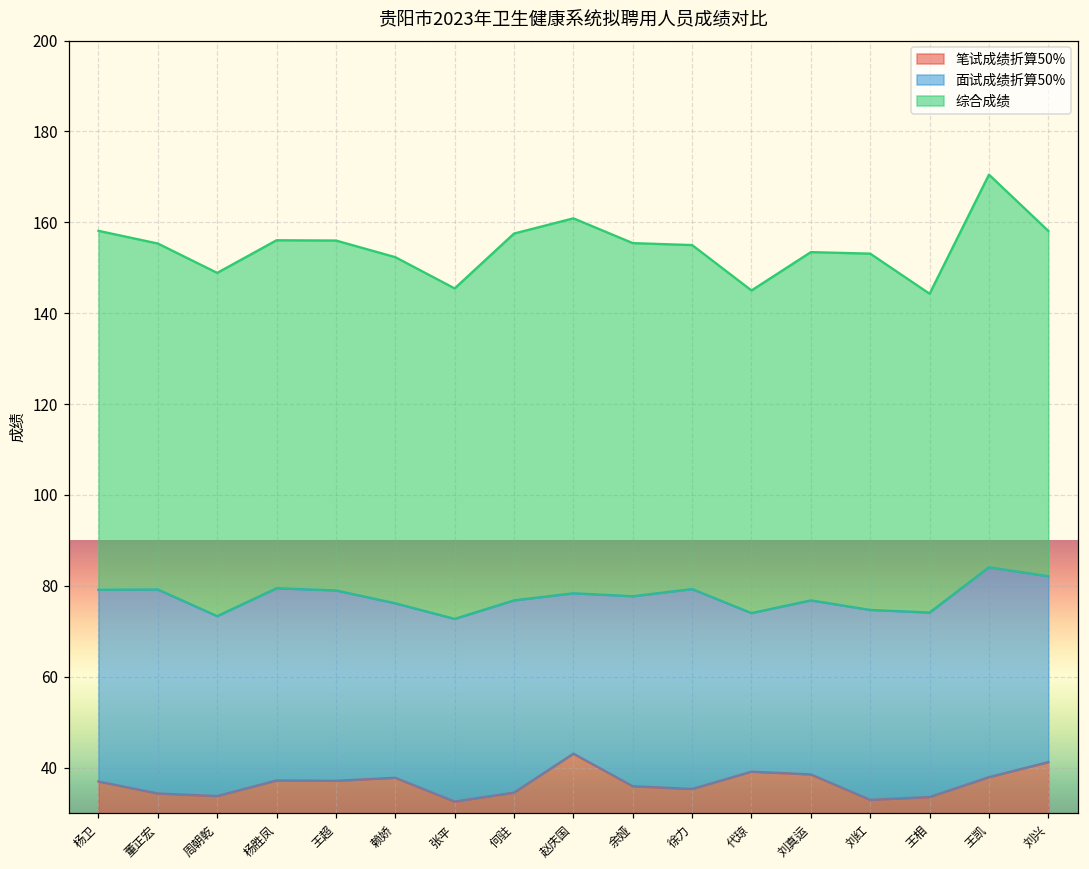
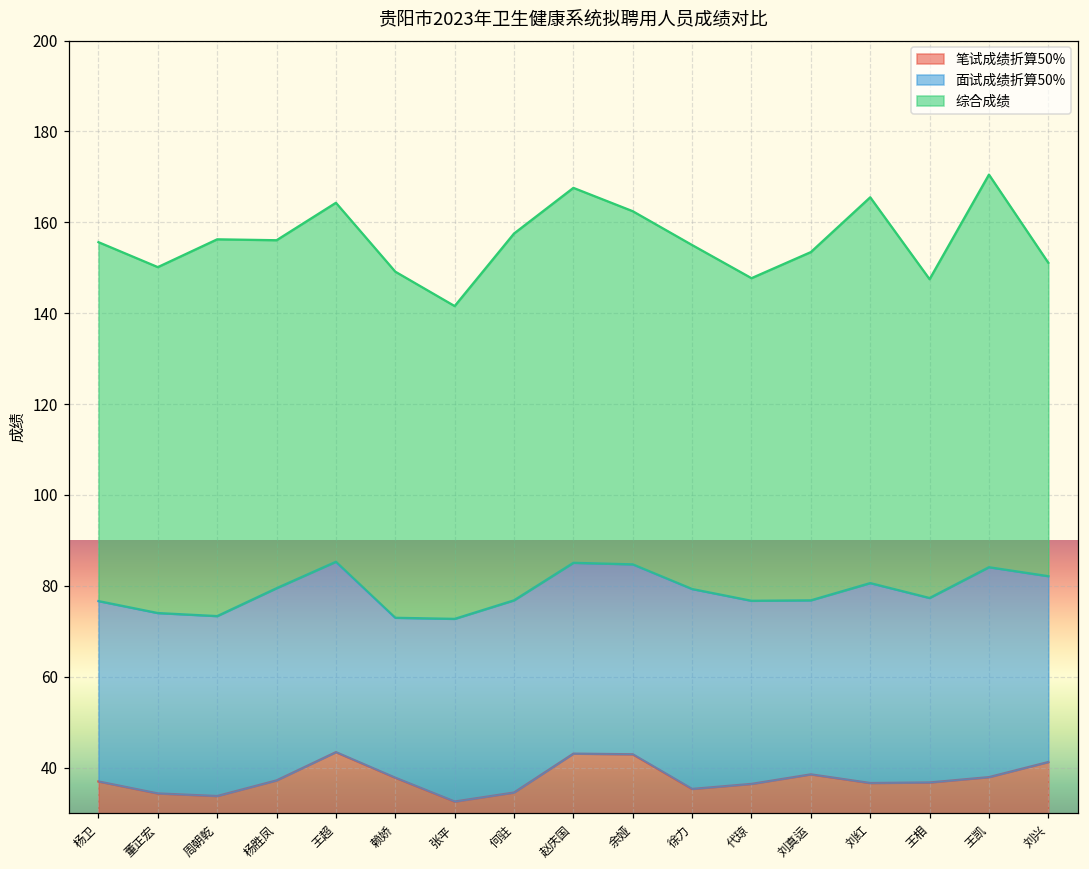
面试成绩折算50%, 杨卫: 42 -> 40
面试成绩折算50%, 董正宏: 45 -> 40
综合成绩, 周朝乾: 76 -> 83
笔试成绩折算50%, 王超: 37 -> 43
综合成绩, 王超: 77 -> 79
面试成绩折算50%, 赖娇: 38 -> 35
综合成绩, 张平: 73 -> 69
面试成绩折算50%, 赵庆国: 35 -> 42
笔试成绩折算50%, 余娅: 36 -> 43
笔试成绩折算50%, 代琼: 39 -> 36
面试成绩折算50%, 代琼: 35 -> 40
笔试成绩折算50%, 刘红: 33 -> 37
面试成绩折算50%, 刘红: 42 -> 44
综合成绩, 刘红: 78 -> 85
笔试成绩折算50%, 王相: 34 -> 37
综合成绩, 刘兴: 76 -> 69
